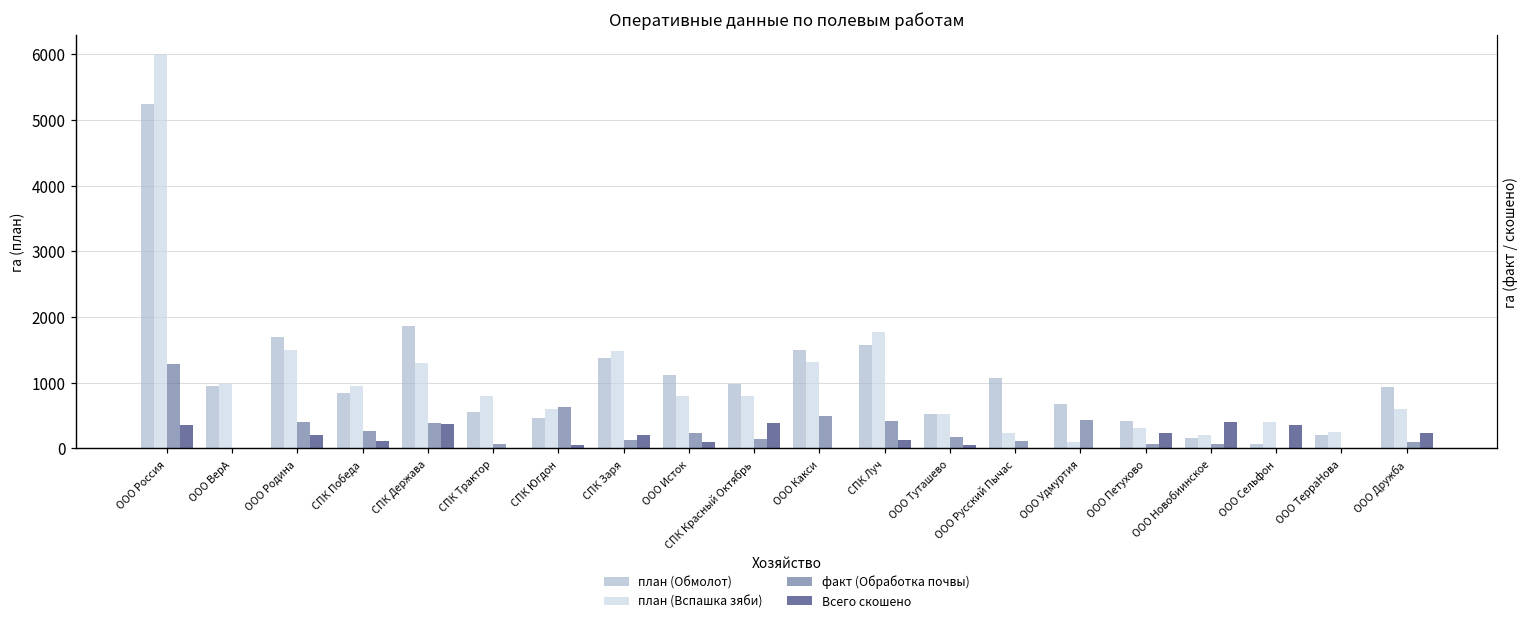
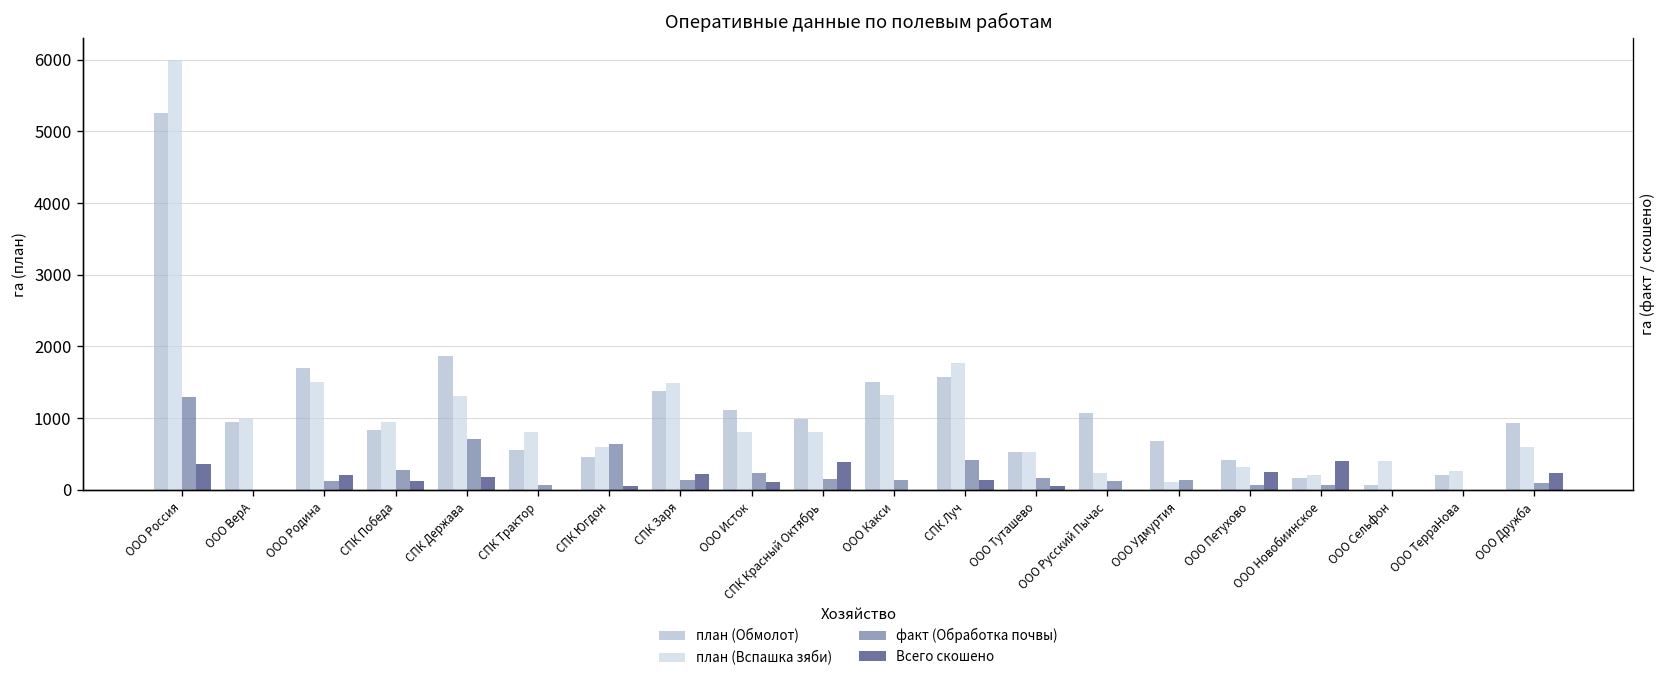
факт (Обработка почвы), ООО Родина: 400 -> 100
факт (Обработка почвы), СПК Держава: 400 -> 700
Всего скошено, СПК Держава: 400 -> 200
факт (Обработка почвы), ООО Какси: 500 -> 100
факт (Обработка почвы), ООО Удмуртия: 400 -> 100
Всего скошено, ООО Сельфон: 300 -> 0
